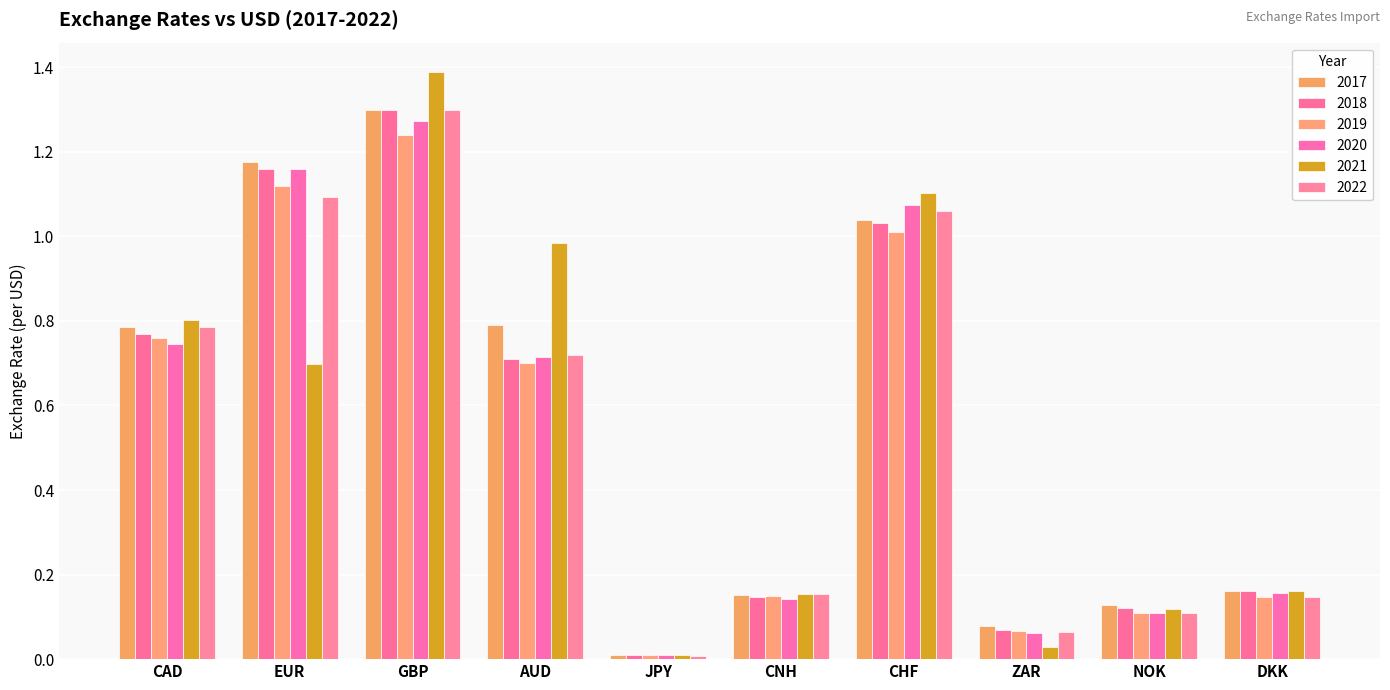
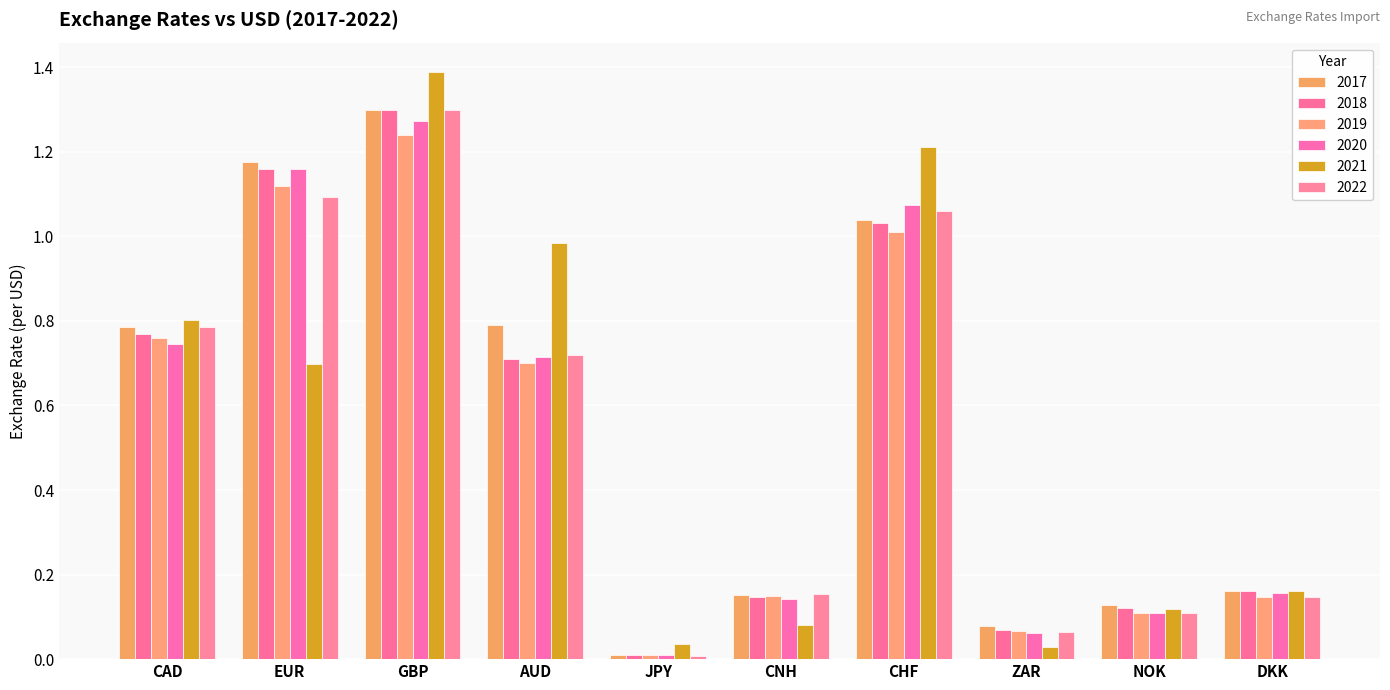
2021, JPY: 0.01 -> 0.03
2021, CNH: 0.15 -> 0.08
2021, CHF: 1.10 -> 1.21
